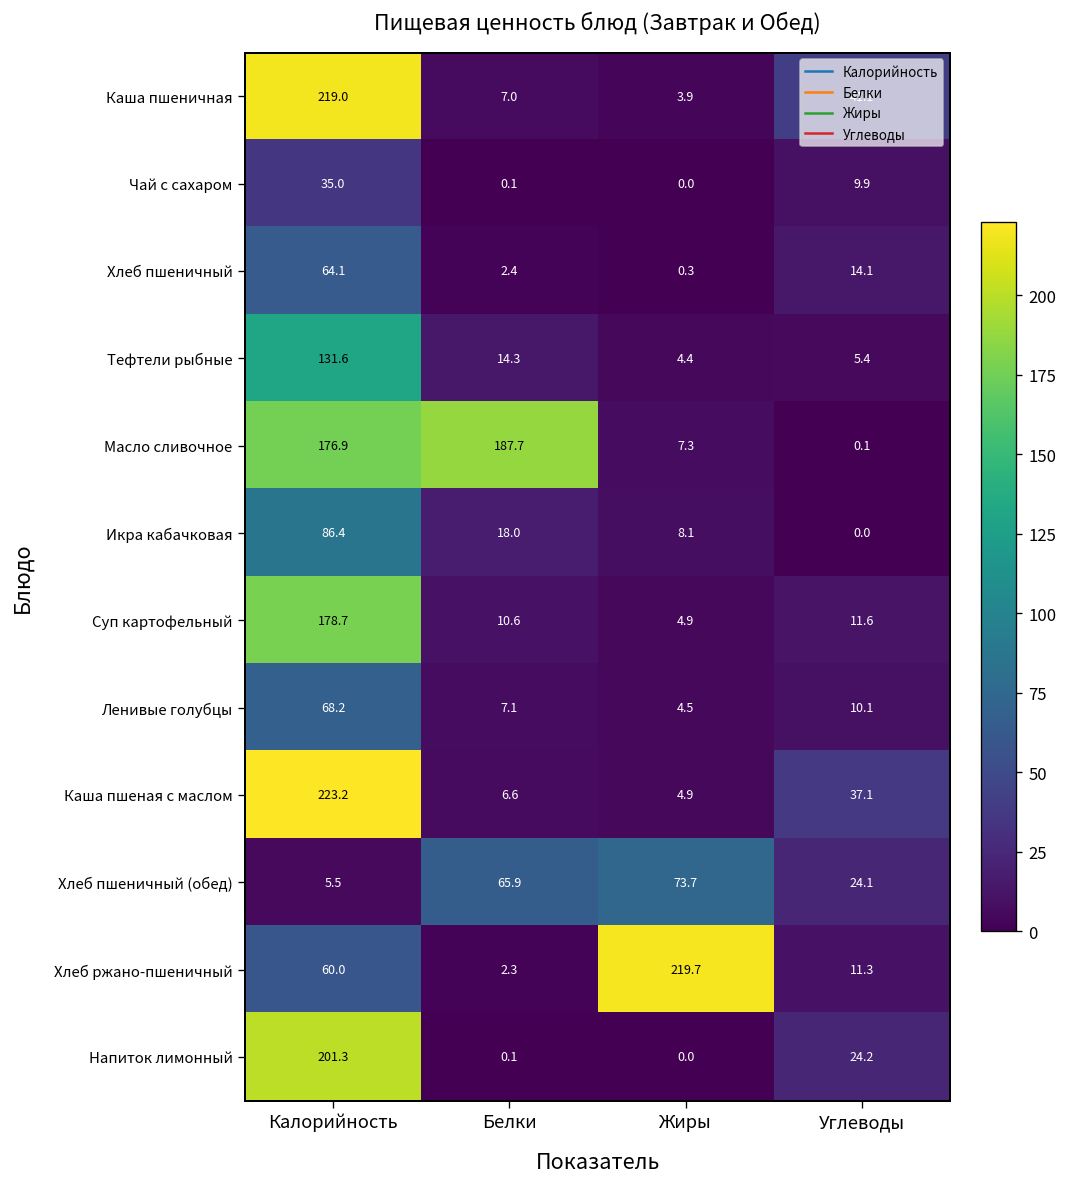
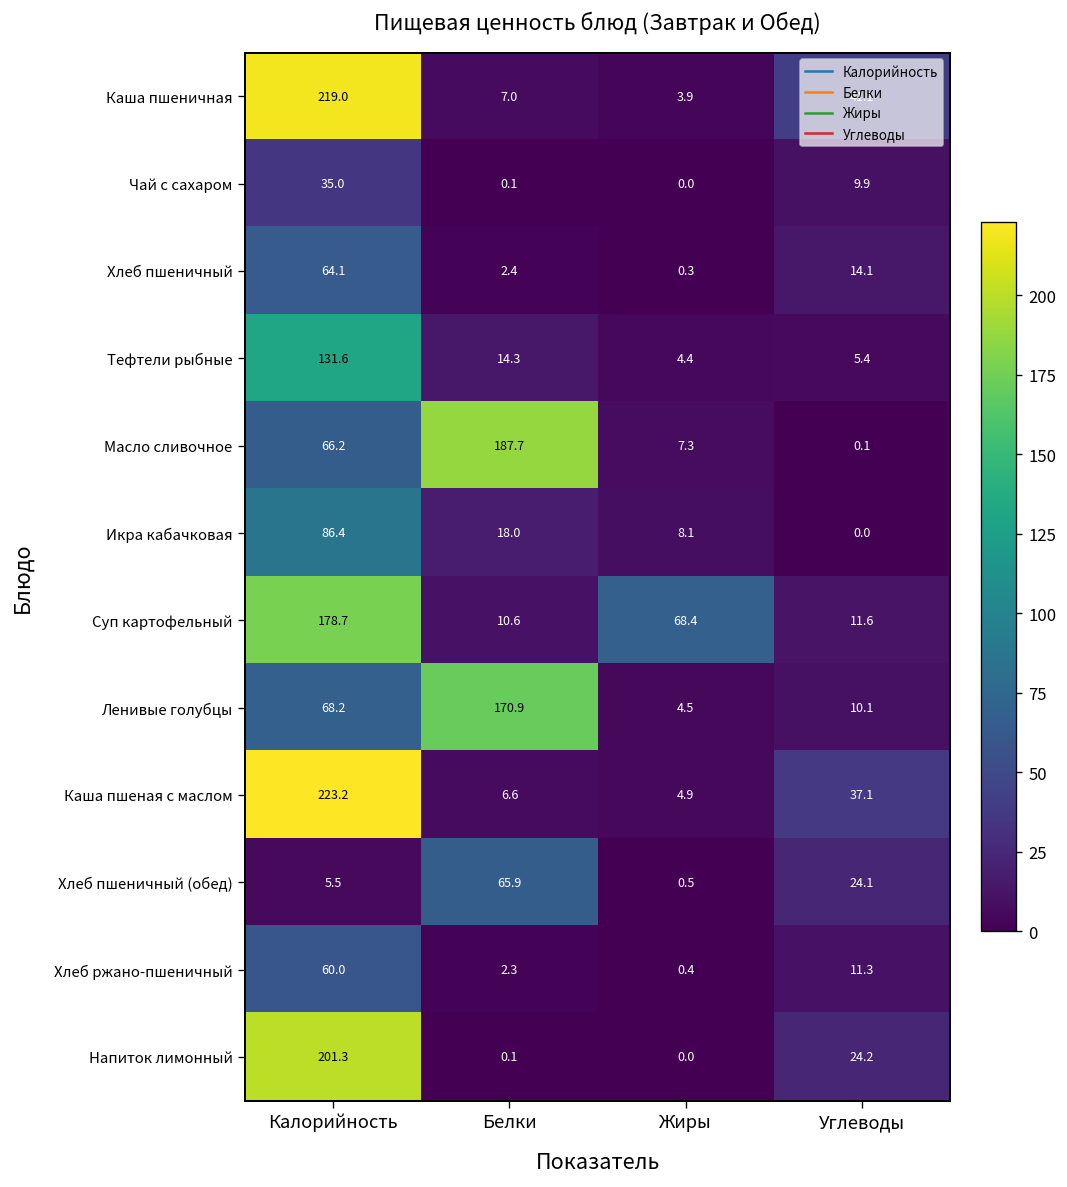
Масло сливочное, Калорийность: 176.9 -> 66.2
Суп картофельный, Жиры: 4.9 -> 68.4
Ленивые голубцы, Белки: 7.1 -> 170.9
Хлеб пшеничный (обед), Жиры: 73.7 -> 0.5
Хлеб ржано-пшеничный, Жиры: 219.7 -> 0.4
